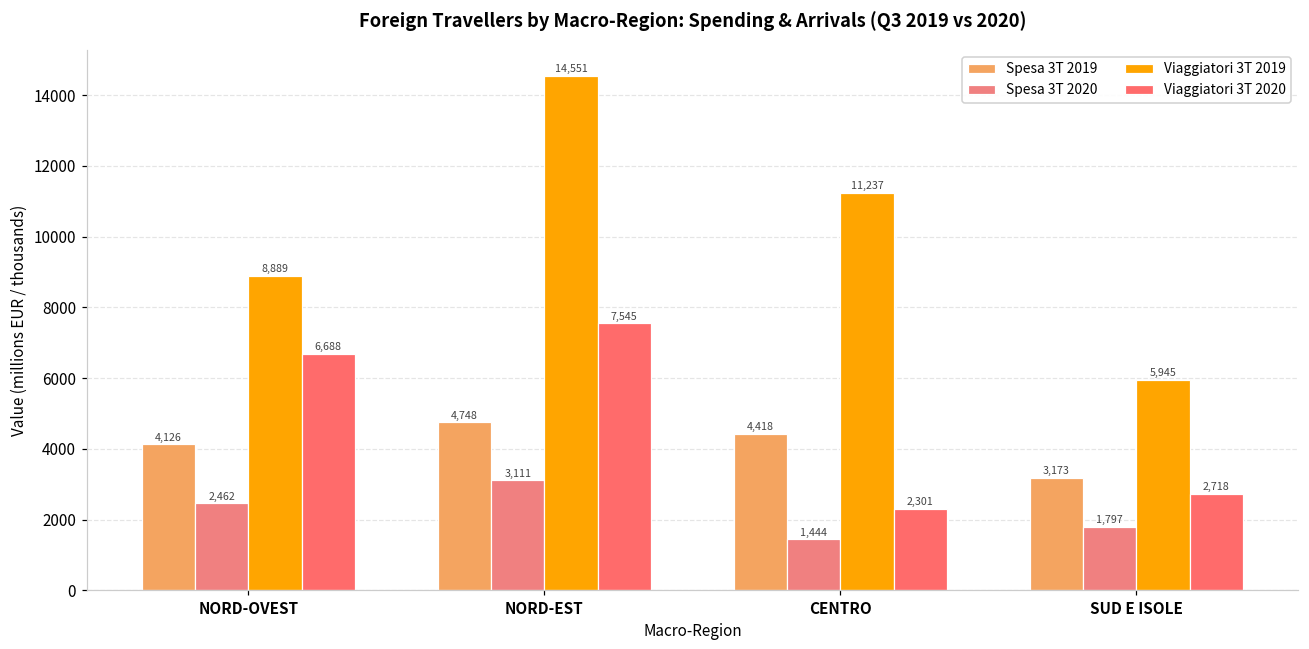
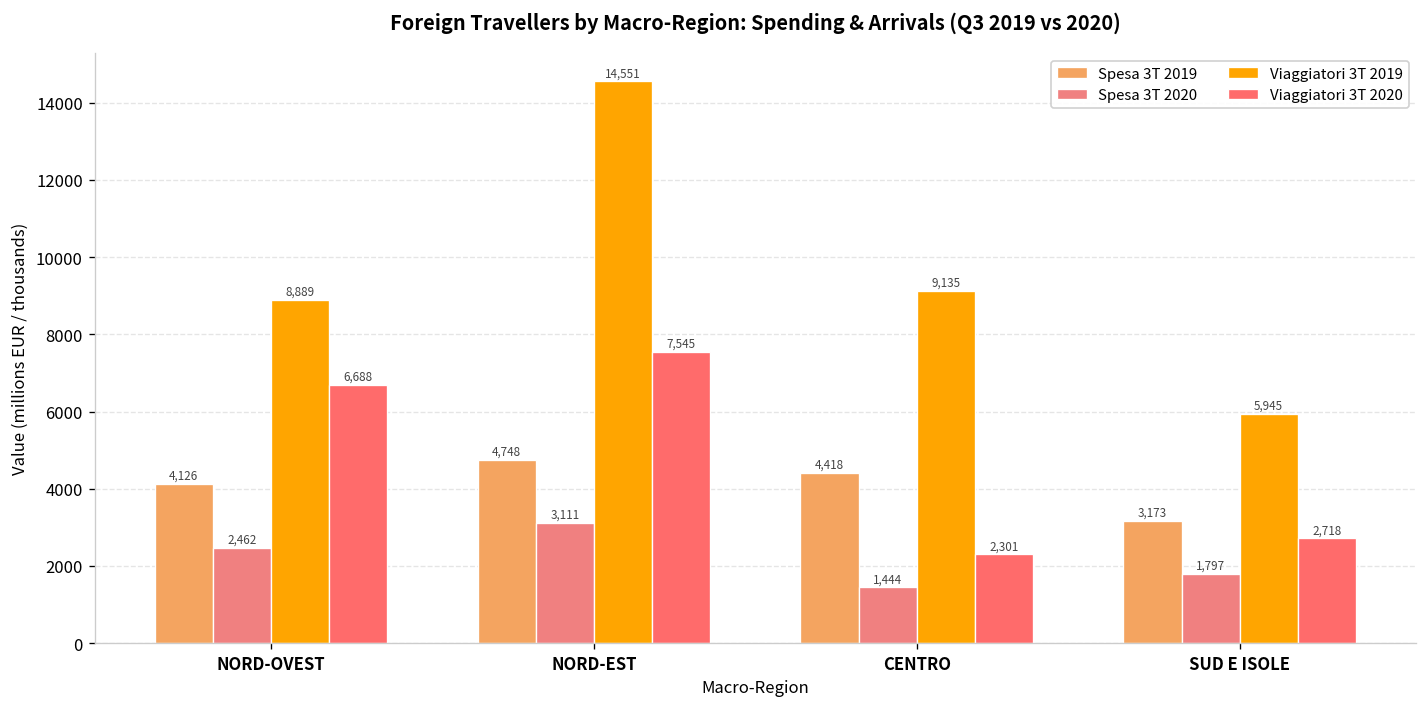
Viaggiatori 3T 2019, CENTRO: 11,237 -> 9,135
